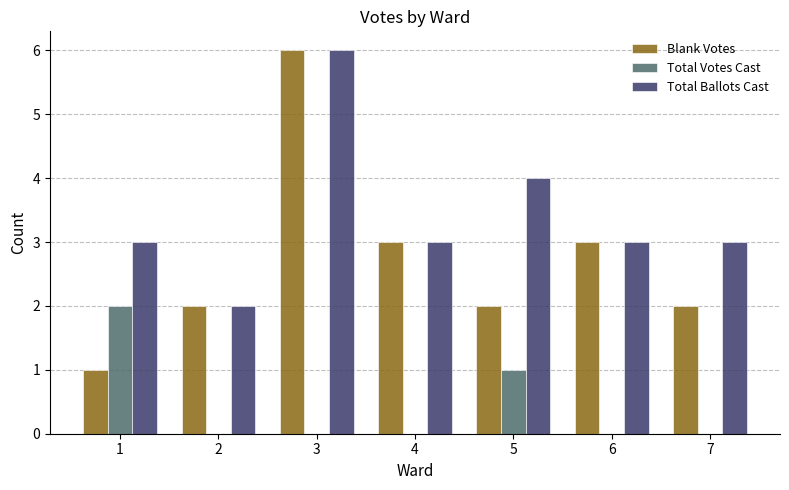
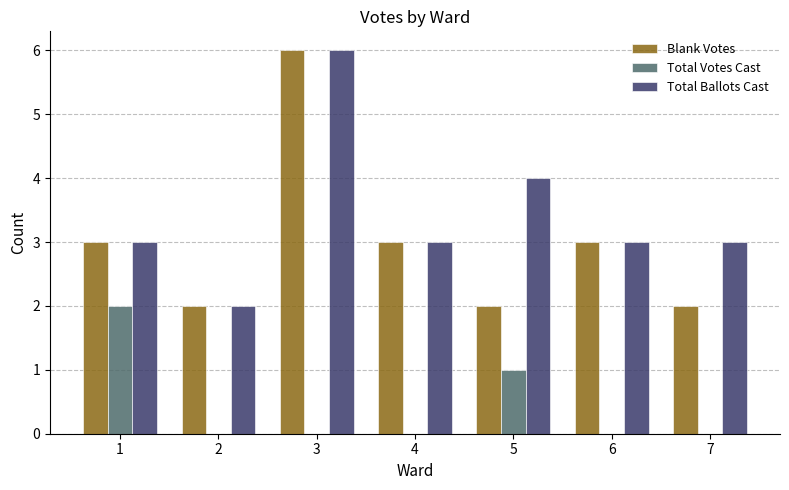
Blank Votes, 1: 1 -> 3
